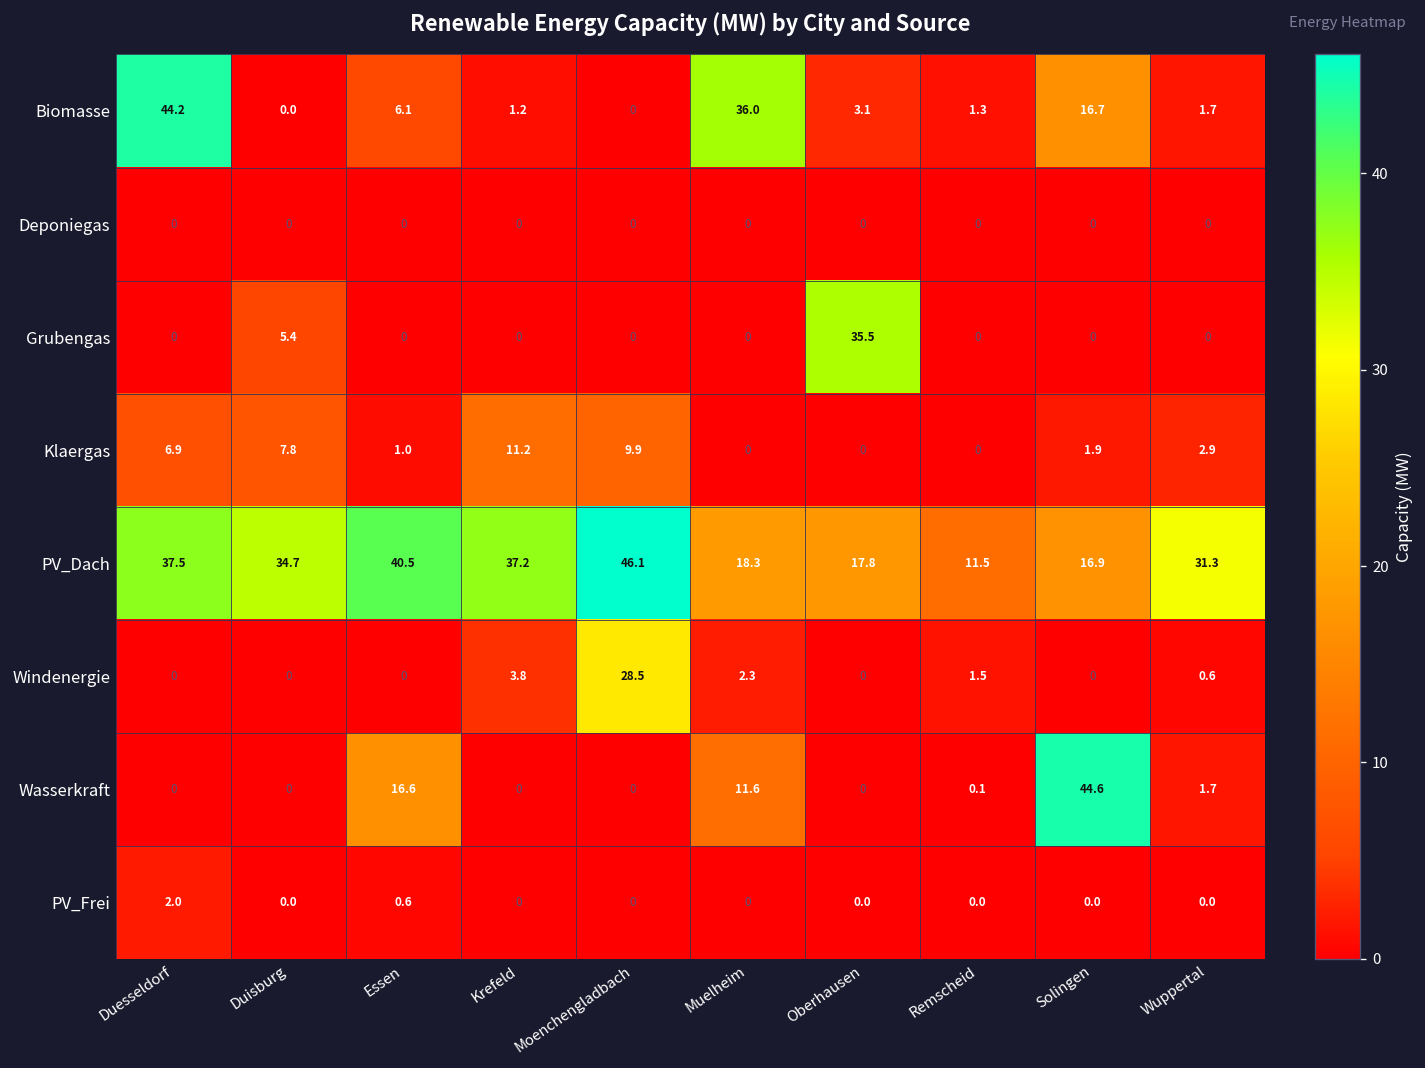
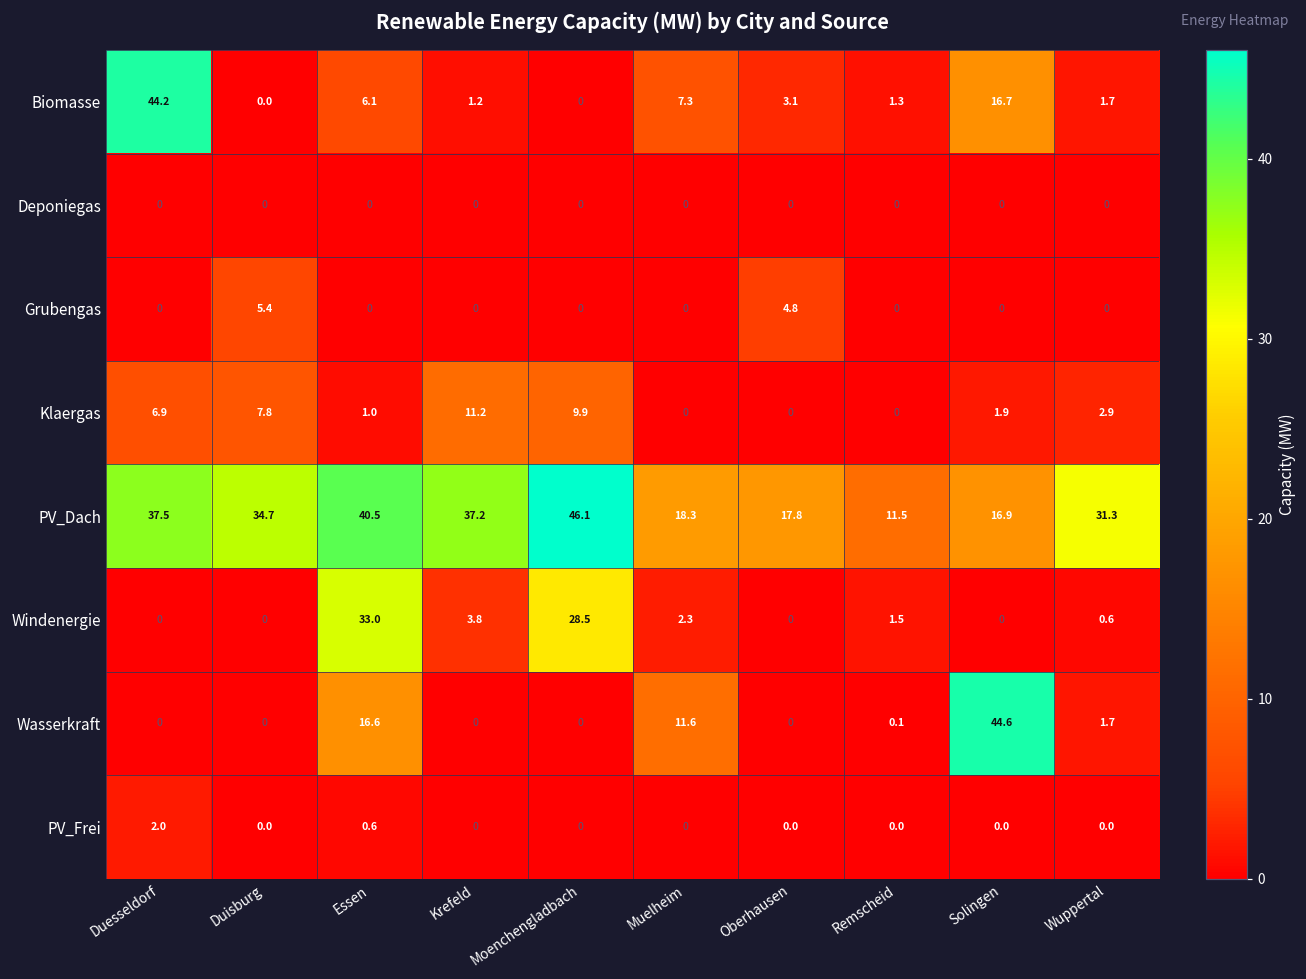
Biomasse, Muelheim: 36.0 -> 7.3
Grubengas, Oberhausen: 35.5 -> 4.8
Windenergie, Essen: 0 -> 33.0
